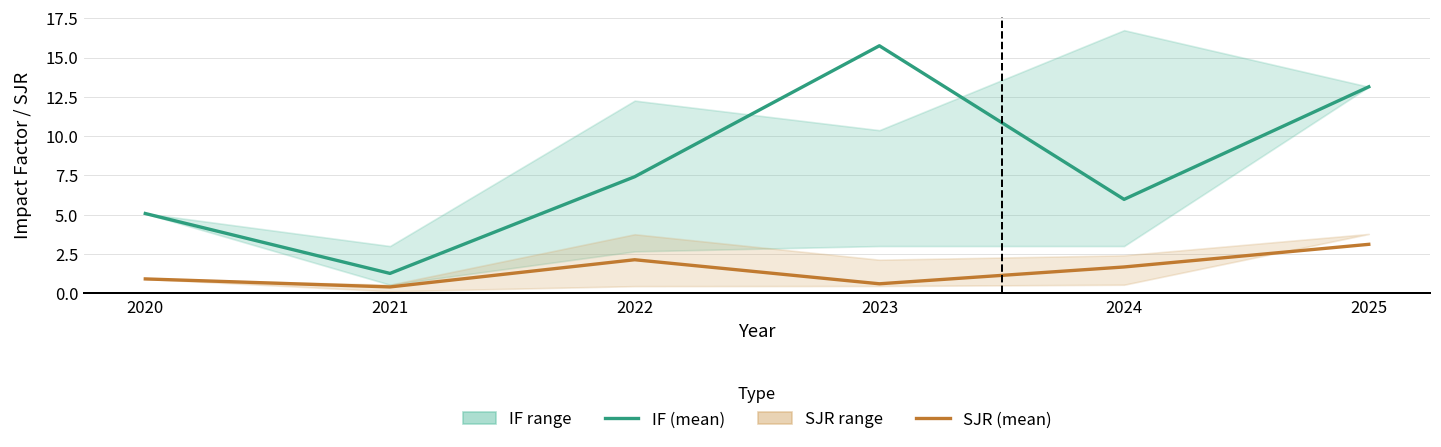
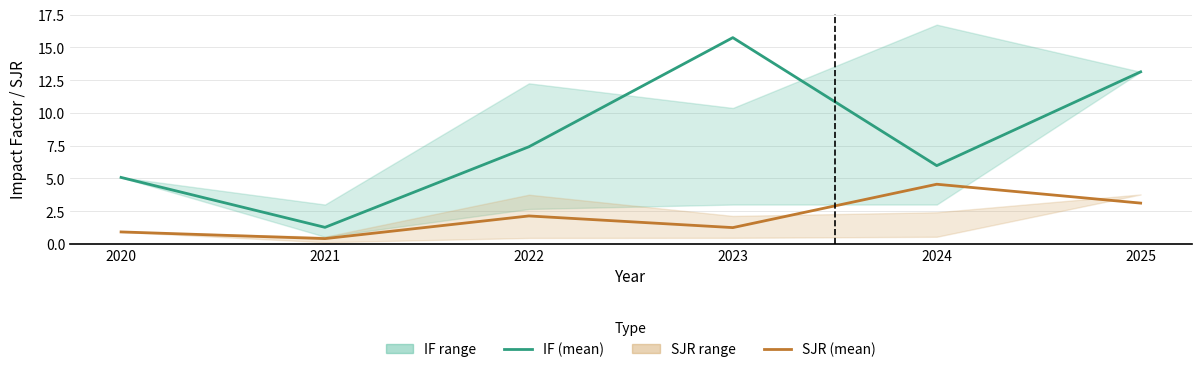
SJR (mean), 2023: 0.6 -> 1.3
SJR (mean), 2024: 1.7 -> 4.6
